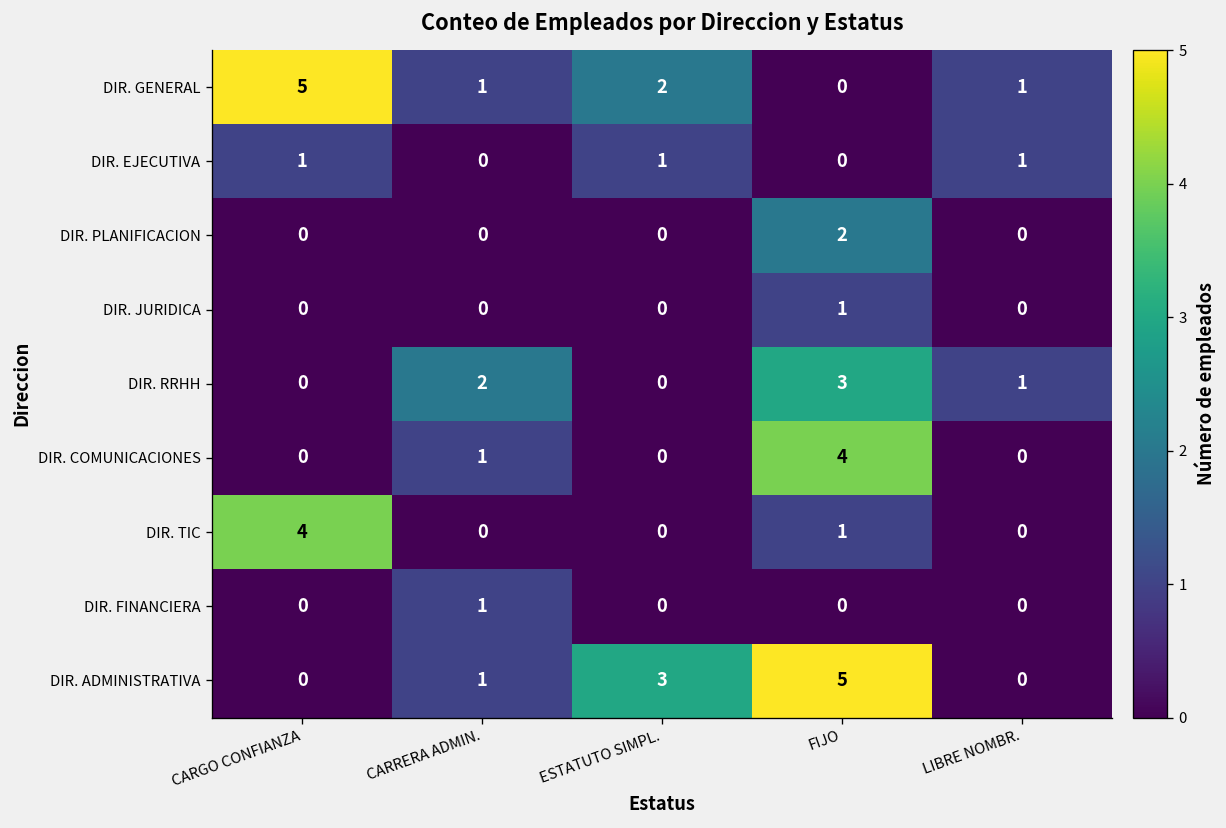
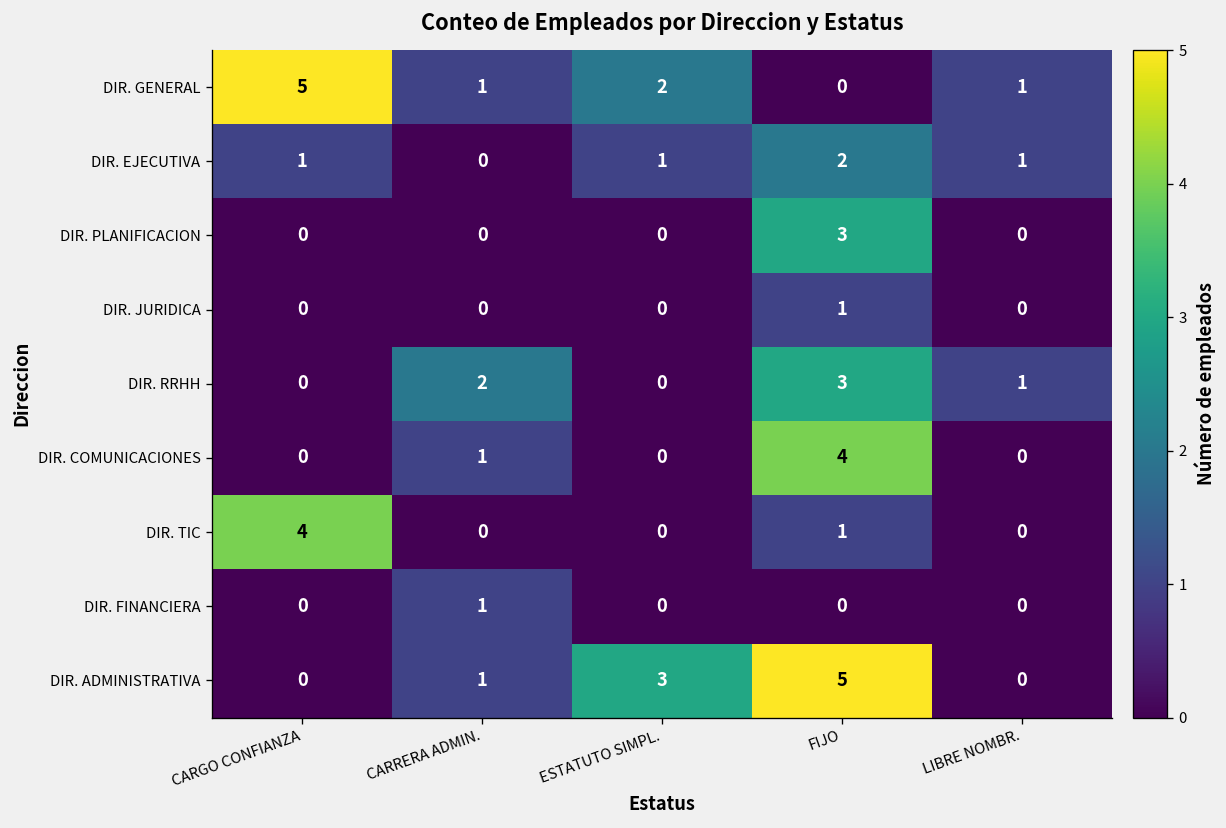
DIR. EJECUTIVA, FIJO: 0 -> 2
DIR. PLANIFICACION, FIJO: 2 -> 3
